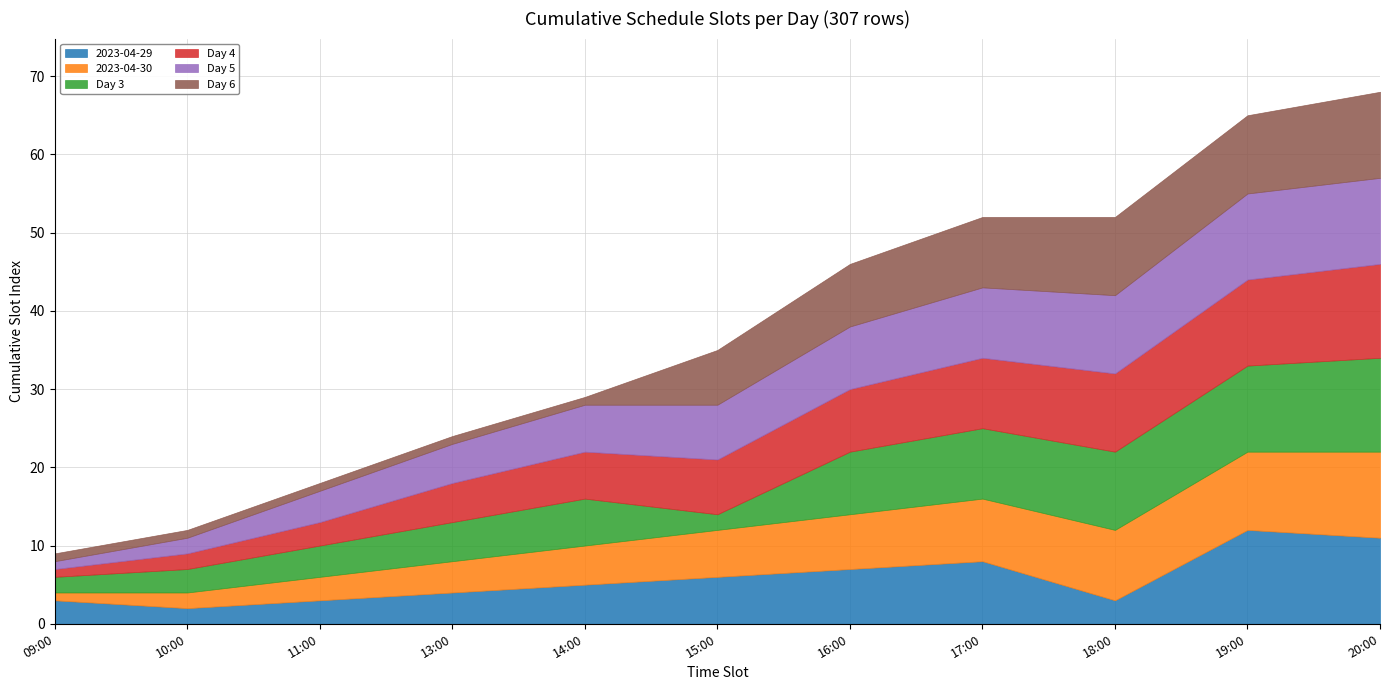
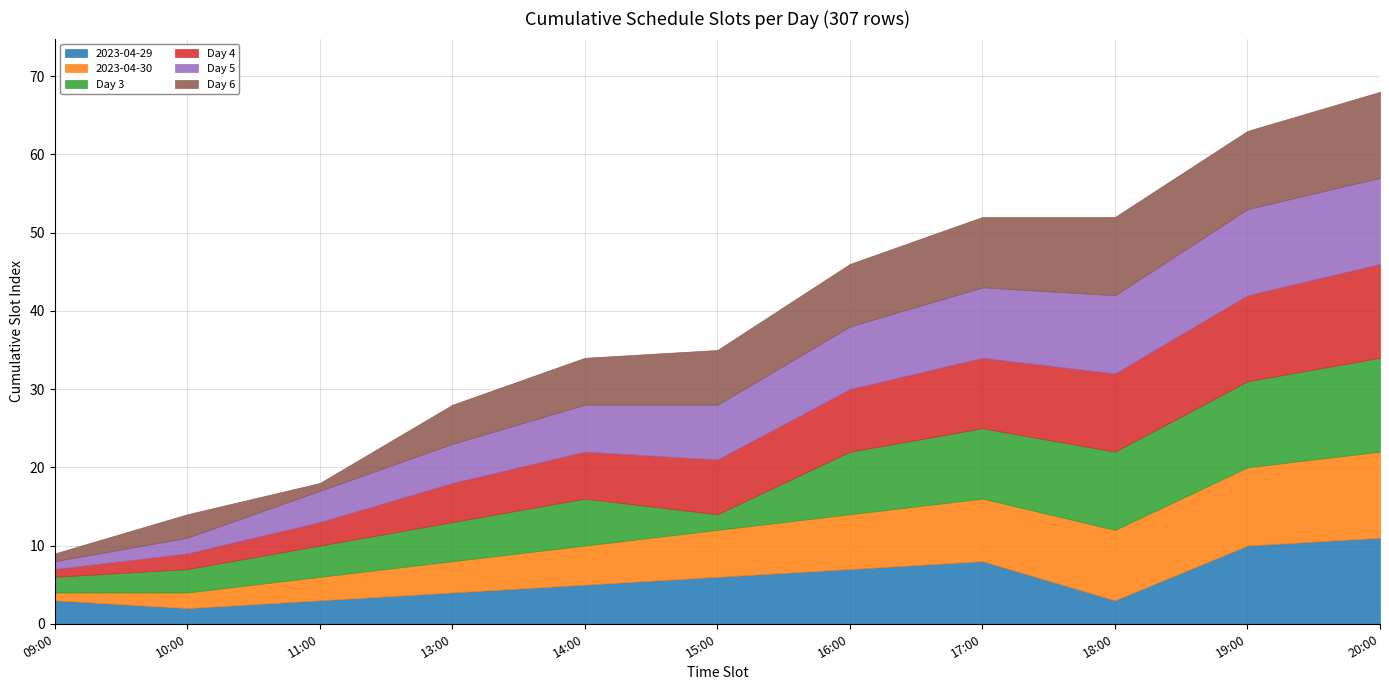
Day 6, 10:00: 1 -> 3
Day 6, 13:00: 1 -> 5
Day 6, 14:00: 1 -> 6
2023-04-29, 19:00: 12 -> 10
